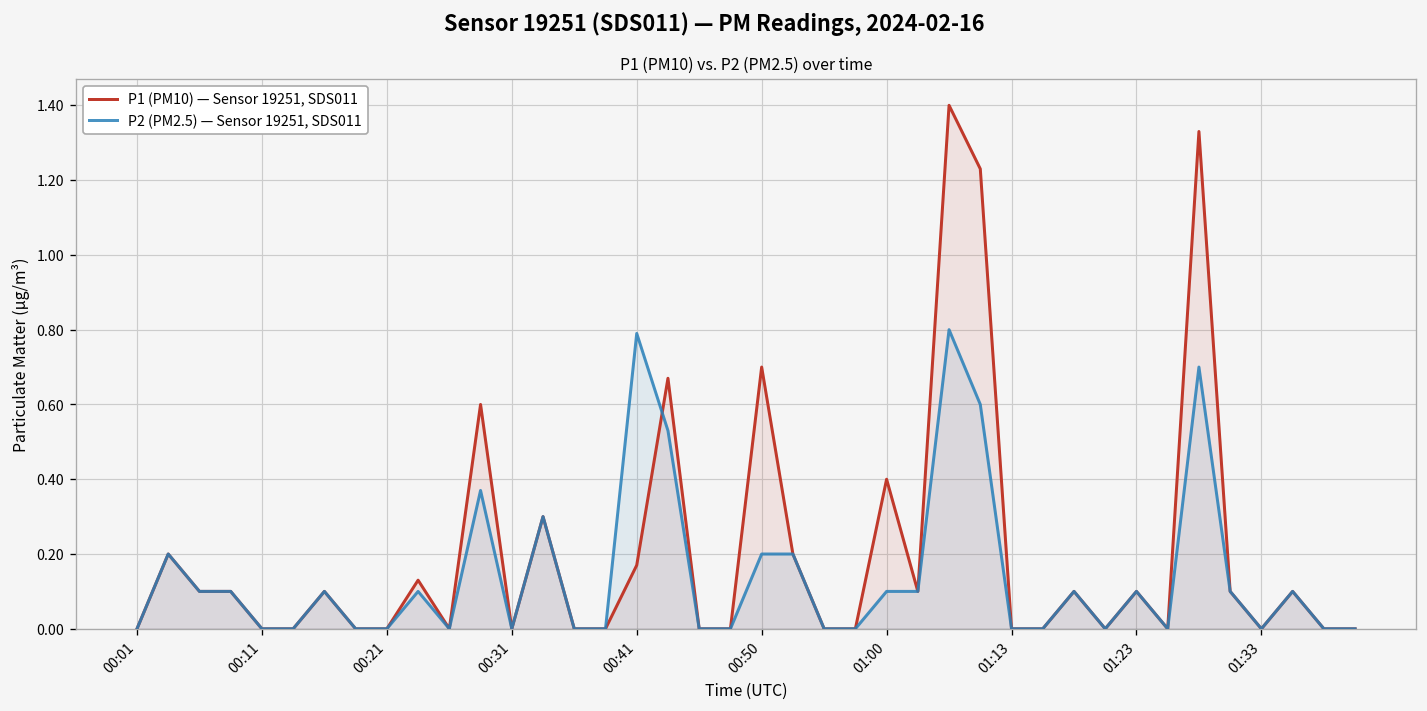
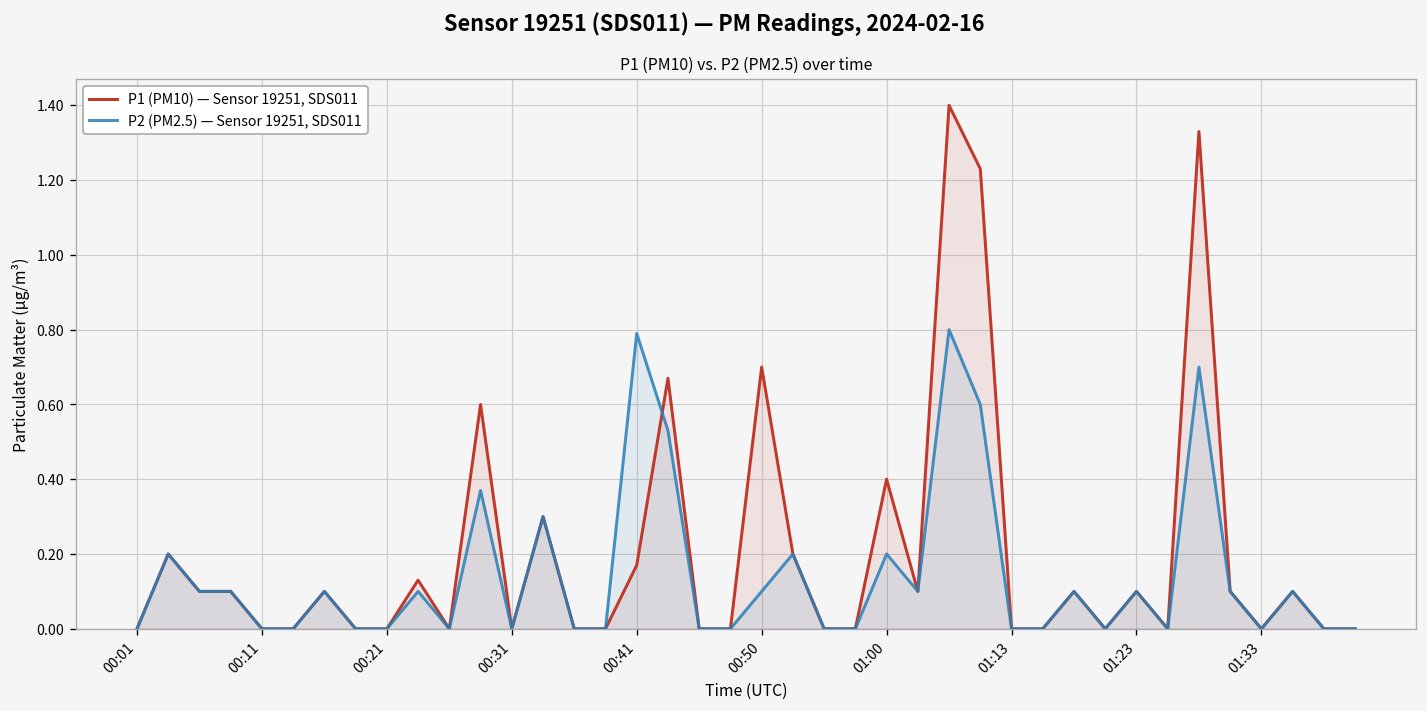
P2 (PM2.5) — Sensor 19251, SDS011, 00:50: 0.2 -> 0.1
P2 (PM2.5) — Sensor 19251, SDS011, 01:00: 0.1 -> 0.2
